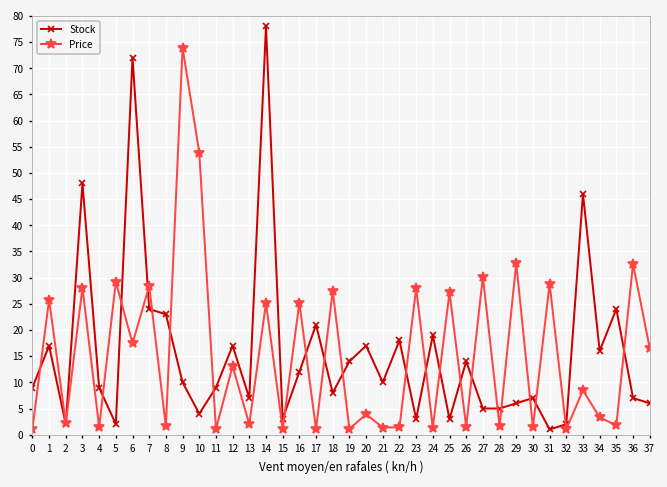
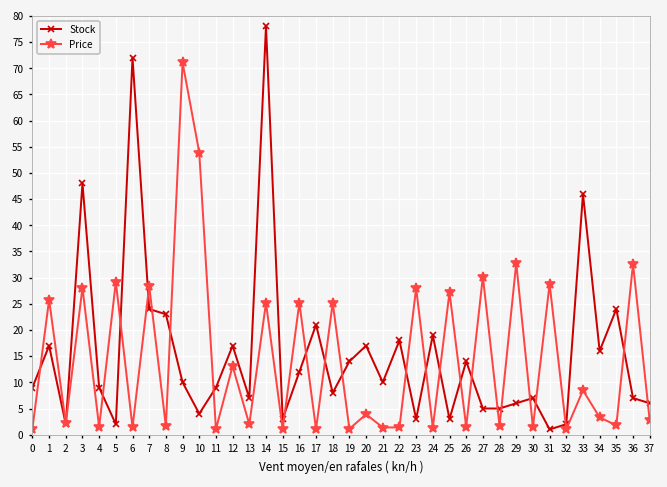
Price, 6: 17 -> 1
Price, 9: 74 -> 71
Price, 18: 28 -> 25
Price, 37: 17 -> 3
